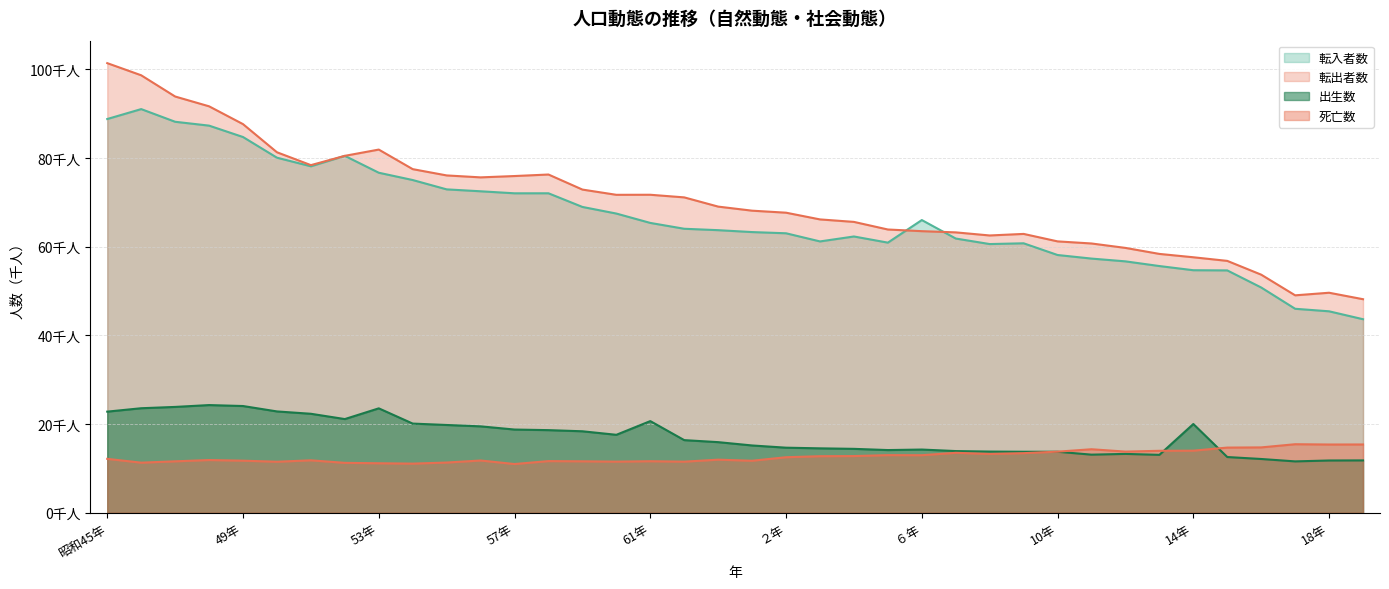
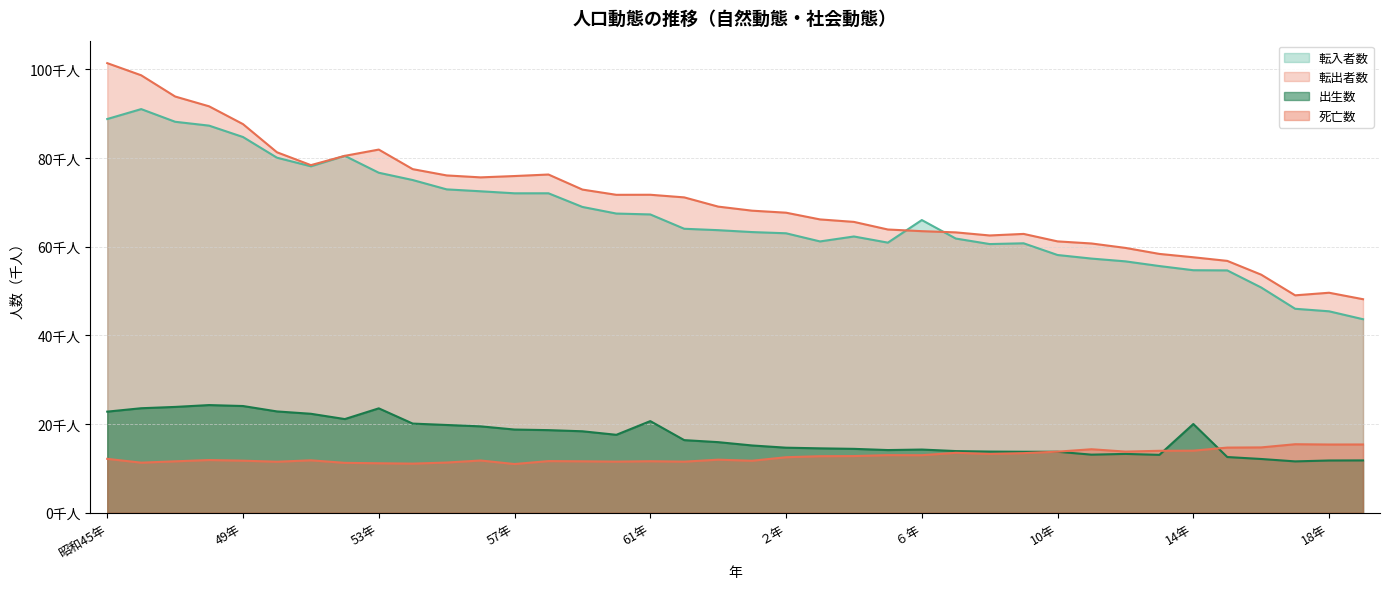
転入者数, 61年: 65千人 -> 67千人
